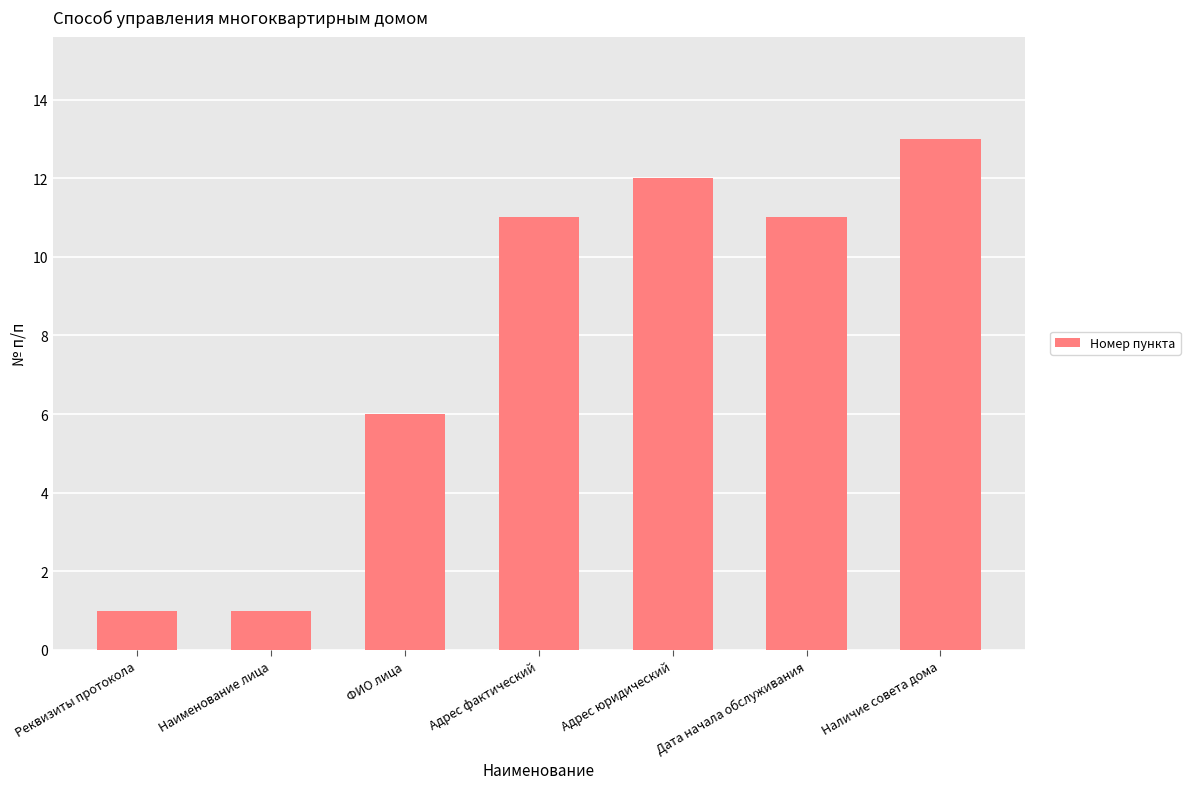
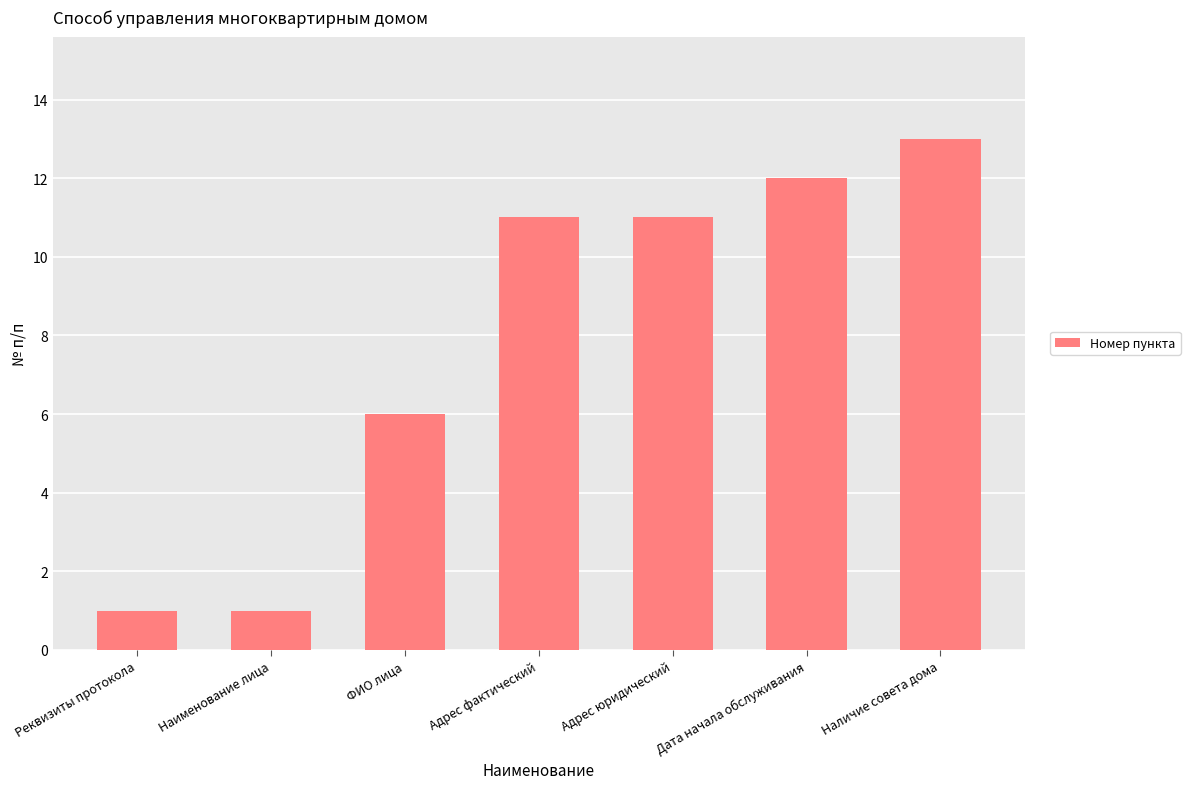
Адрес юридический: 12 -> 11
Дата начала обслуживания: 11 -> 12
